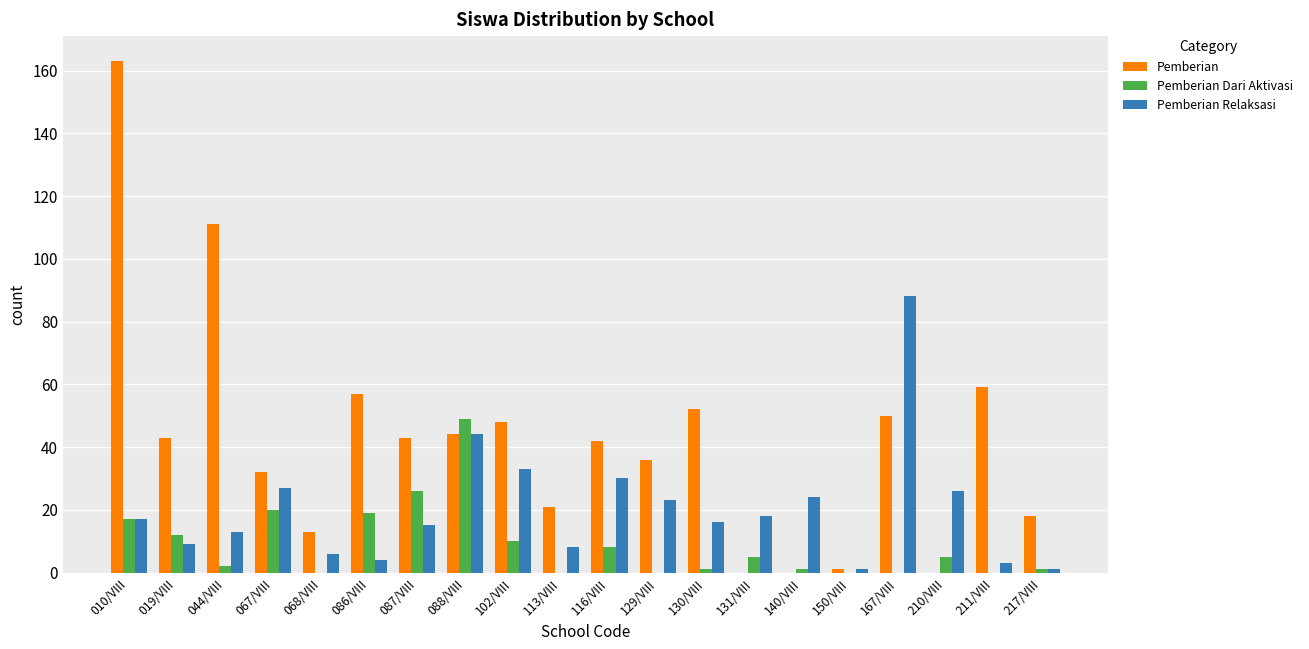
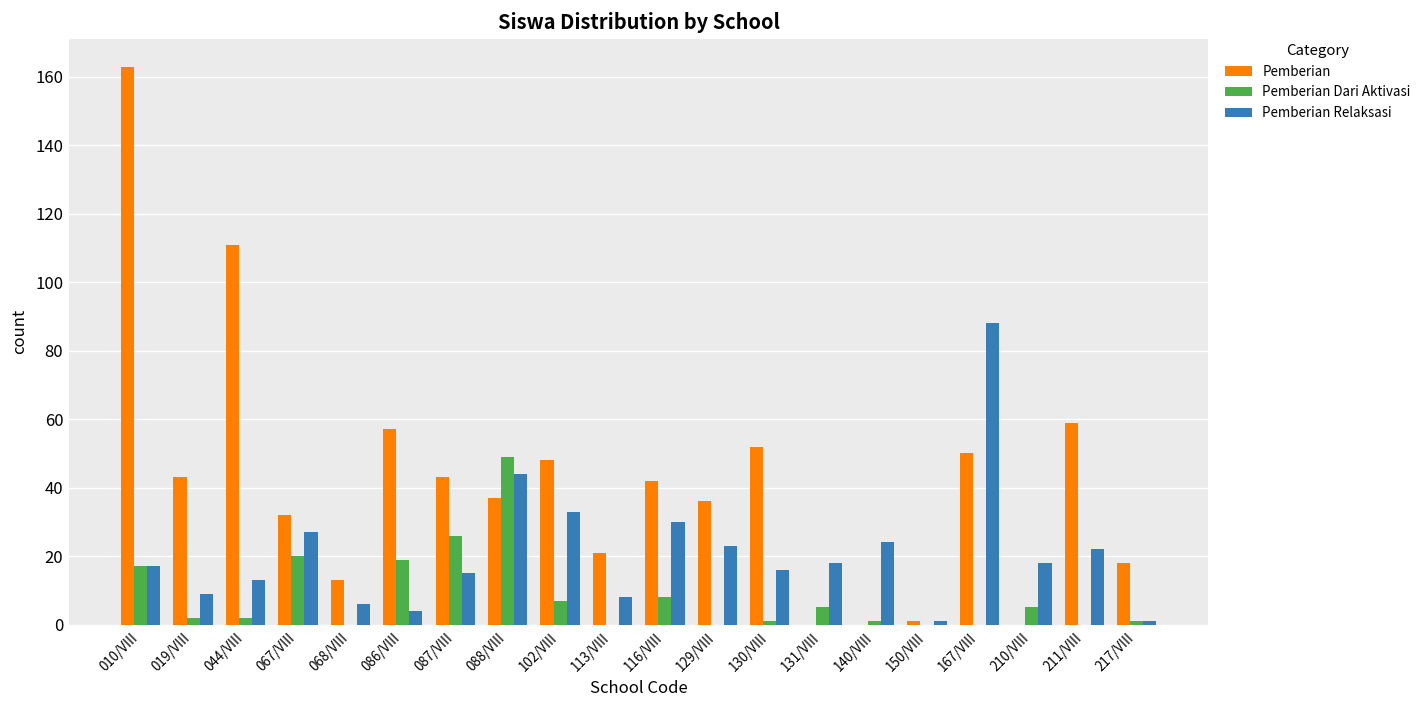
Pemberian Dari Aktivasi, 019/VIII: 12 -> 2
Pemberian, 088/VIII: 44 -> 37
Pemberian Dari Aktivasi, 102/VIII: 10 -> 7
Pemberian Relaksasi, 210/VIII: 26 -> 18
Pemberian Relaksasi, 211/VIII: 3 -> 22
